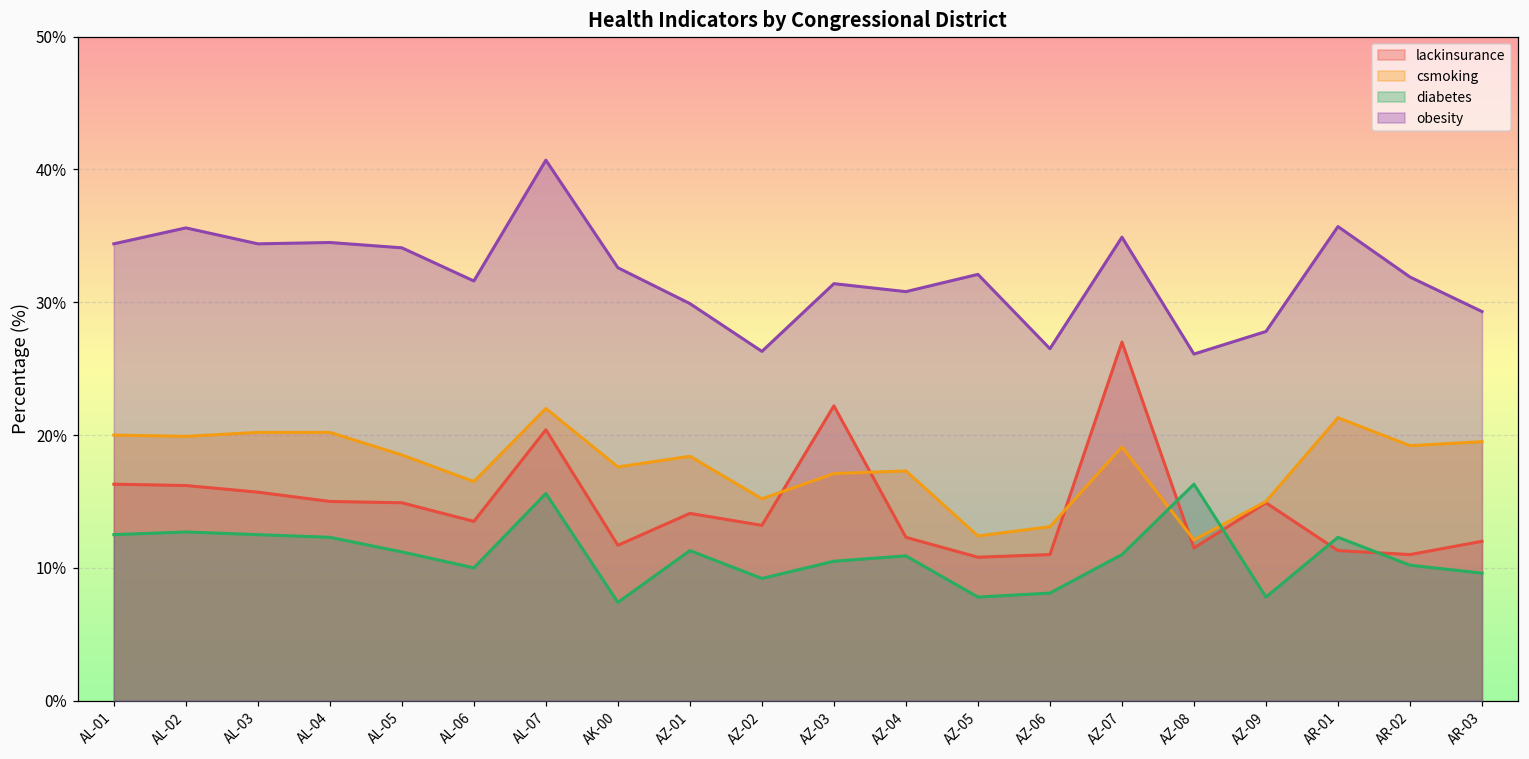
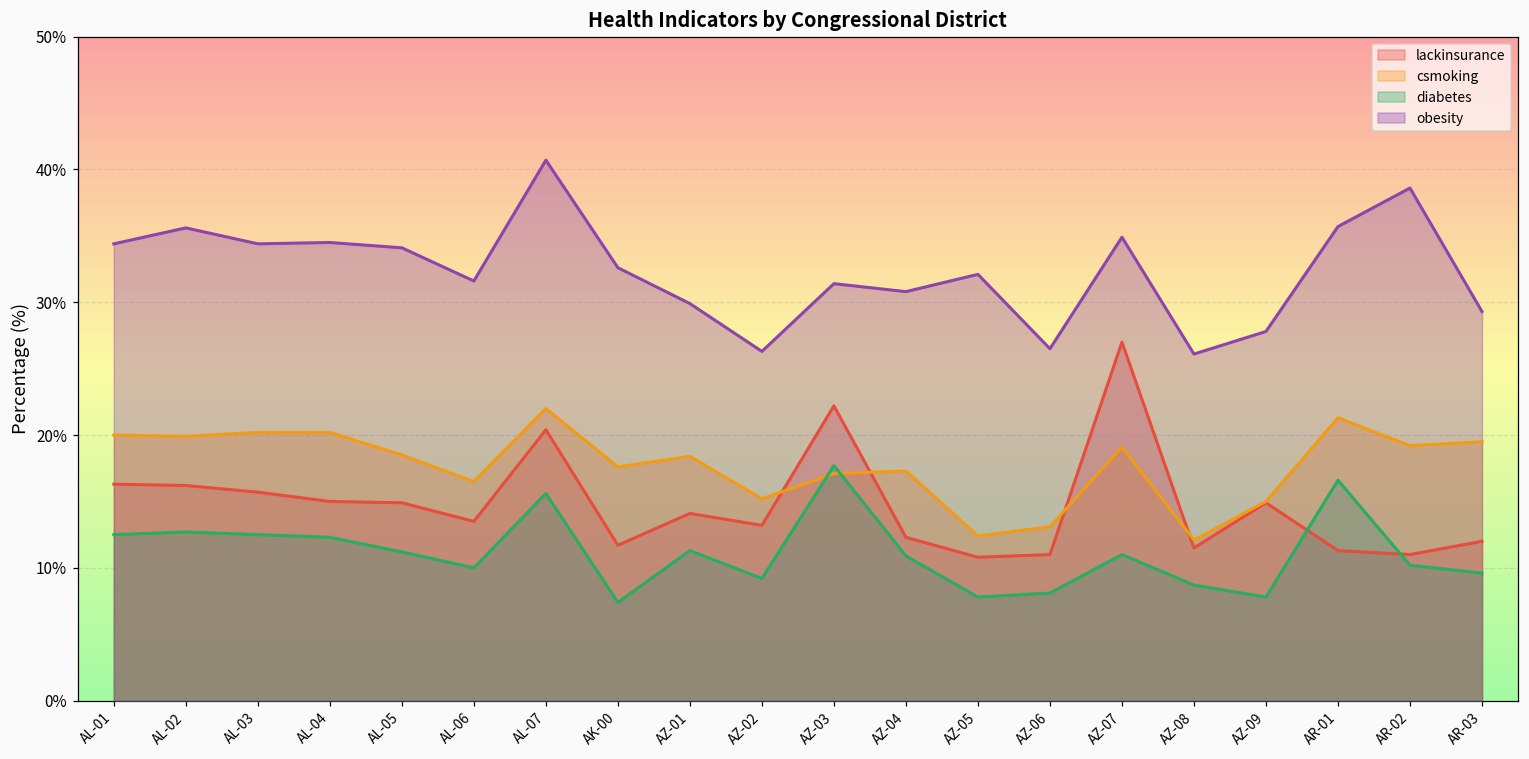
diabetes, AZ-03: 10.5% -> 17.7%
diabetes, AZ-08: 16.3% -> 8.7%
diabetes, AR-01: 12.3% -> 16.6%
obesity, AR-02: 31.9% -> 38.6%
